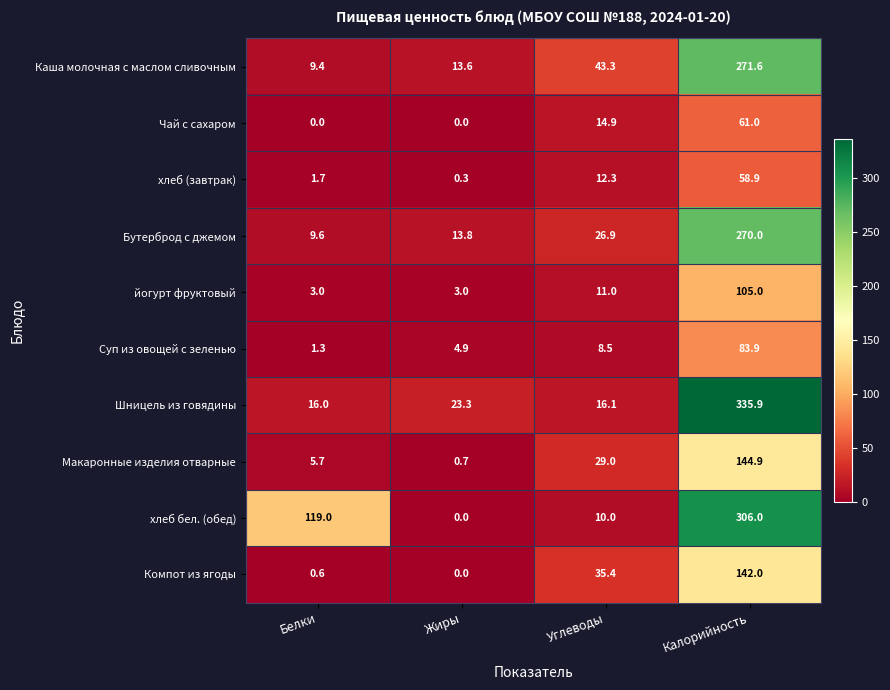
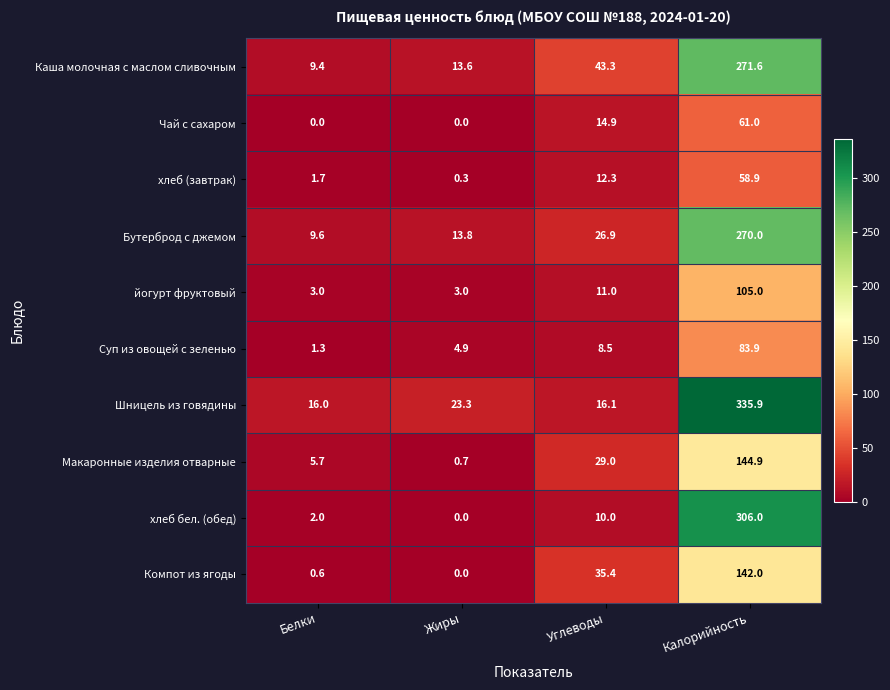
хлеб бел. (обед), Белки: 119.0 -> 2.0
